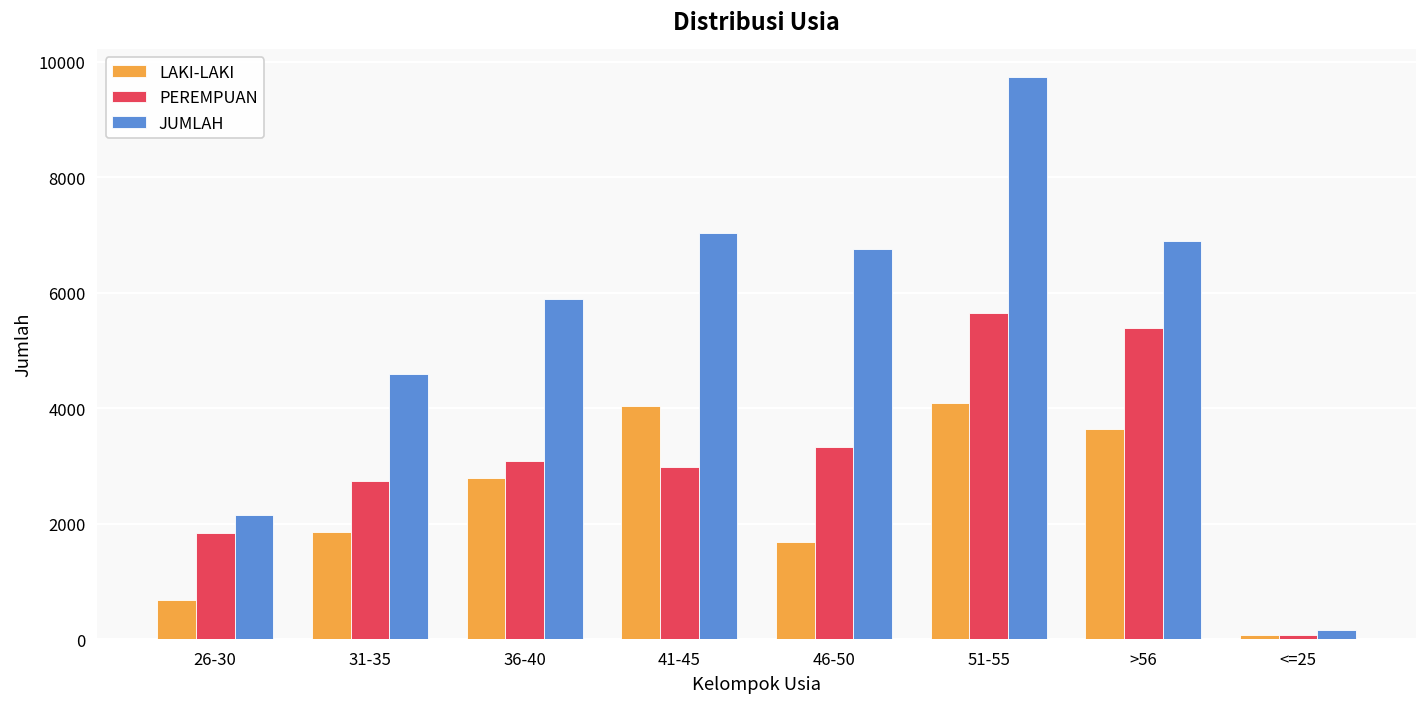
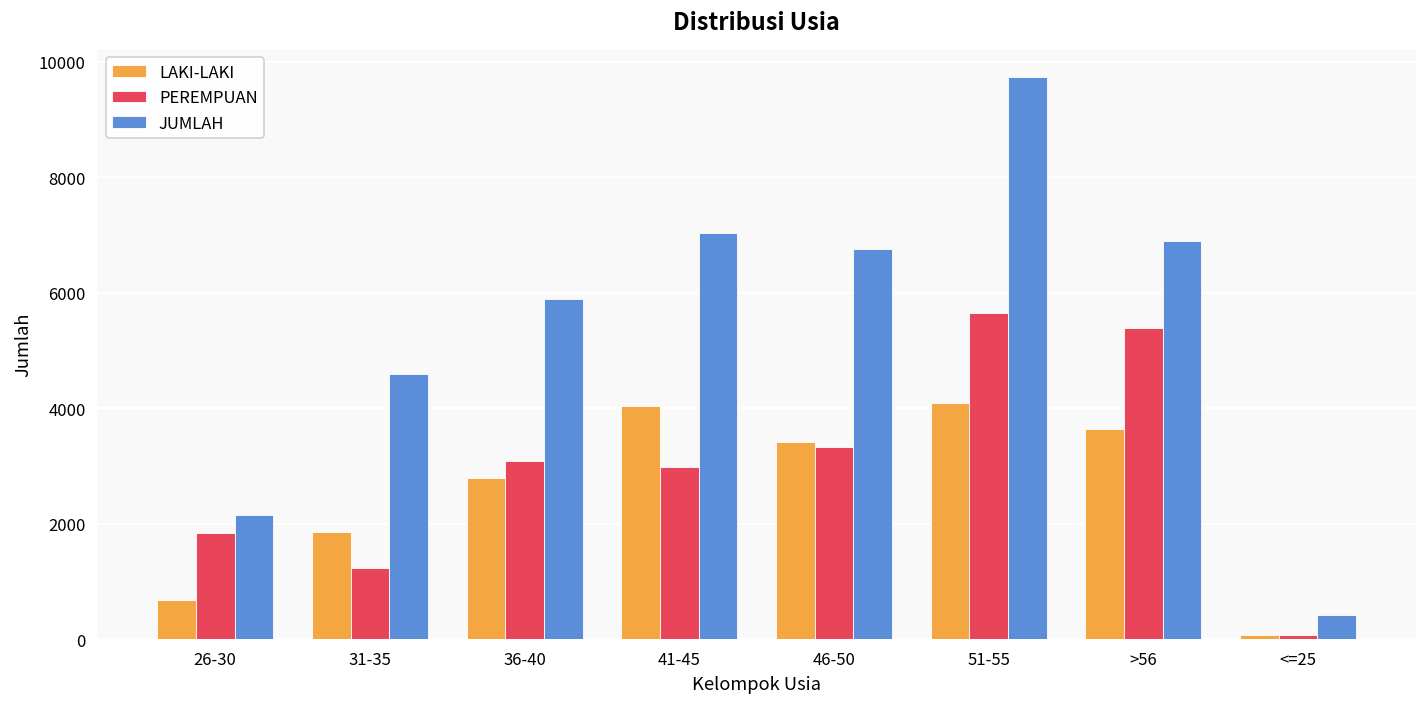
PEREMPUAN, 31-35: 2700 -> 1200
LAKI-LAKI, 46-50: 1700 -> 3400
JUMLAH, <=25: 200 -> 400
